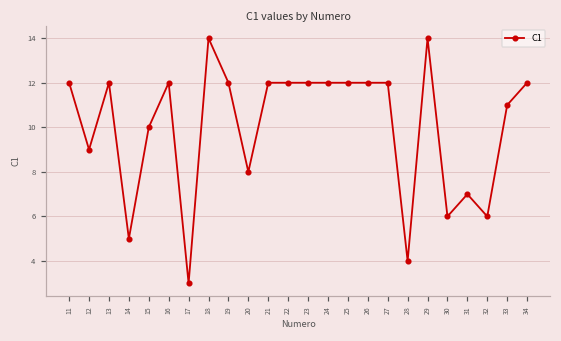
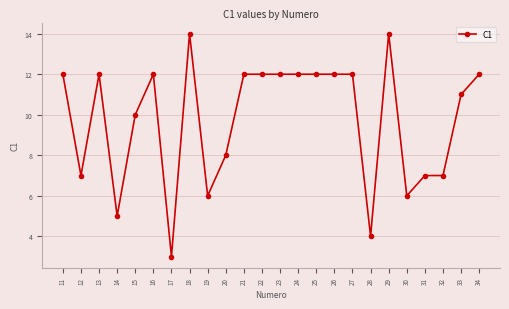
12: 9 -> 7
19: 12 -> 6
32: 6 -> 7
